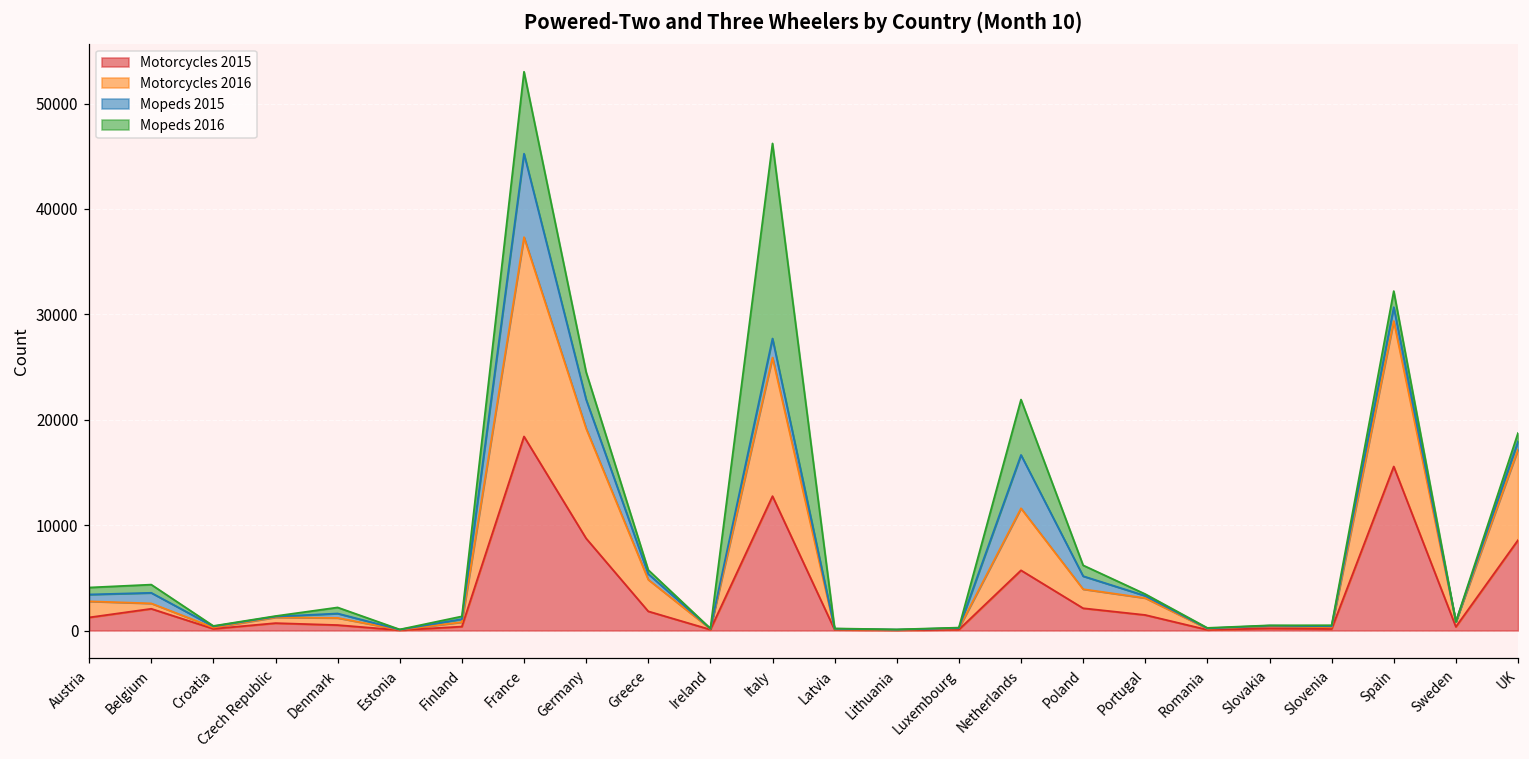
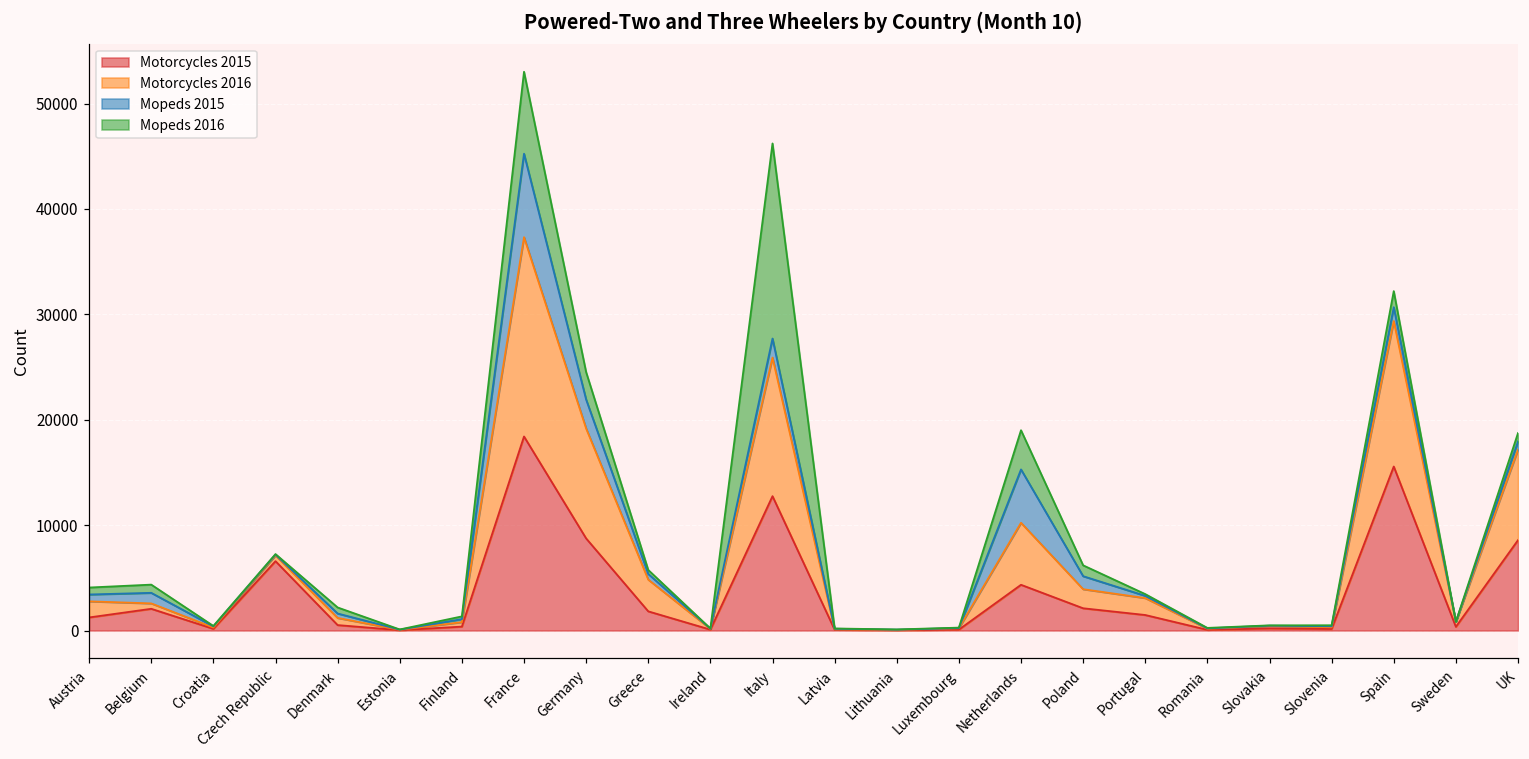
Motorcycles 2015, Czech Republic: 1000 -> 7000
Motorcycles 2015, Netherlands: 6000 -> 4000
Mopeds 2016, Netherlands: 5000 -> 4000
